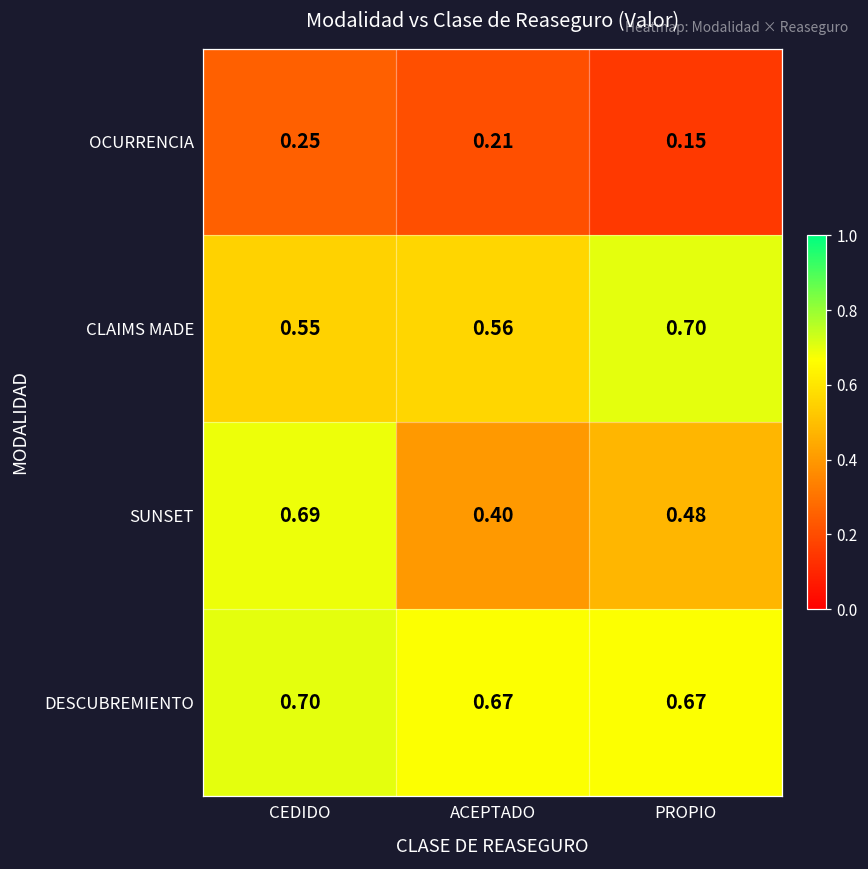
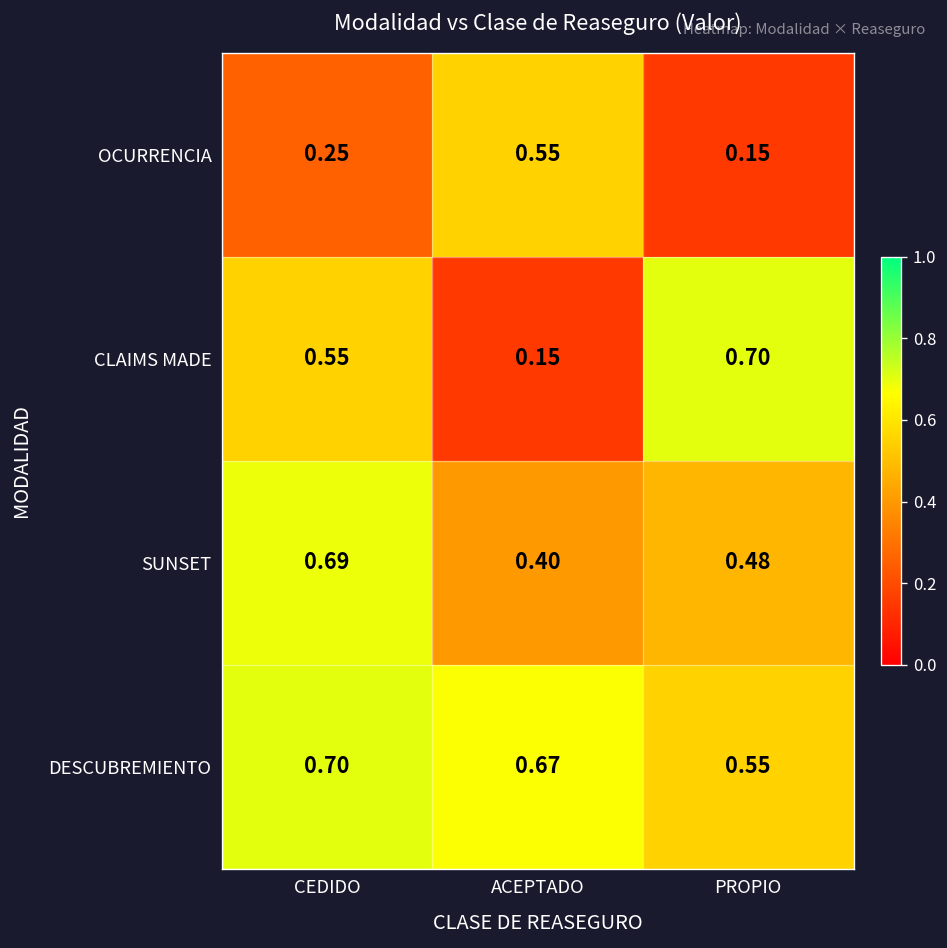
OCURRENCIA, ACEPTADO: 0.21 -> 0.55
CLAIMS MADE, ACEPTADO: 0.56 -> 0.15
DESCUBREMIENTO, PROPIO: 0.67 -> 0.55
